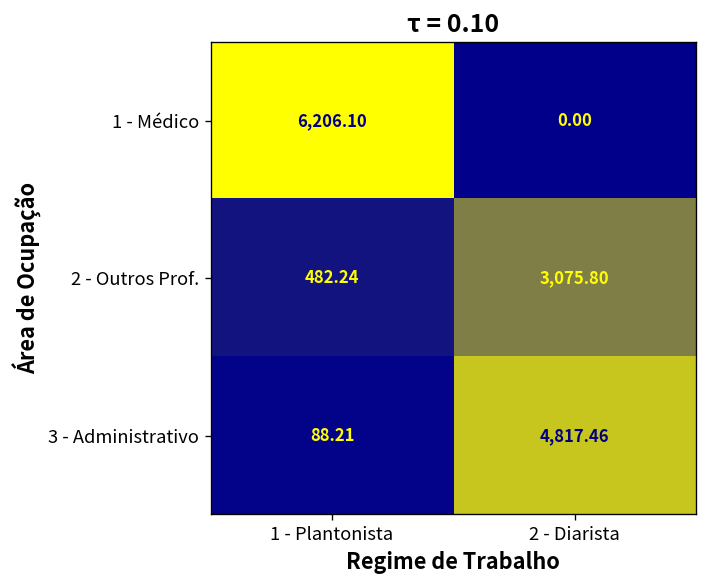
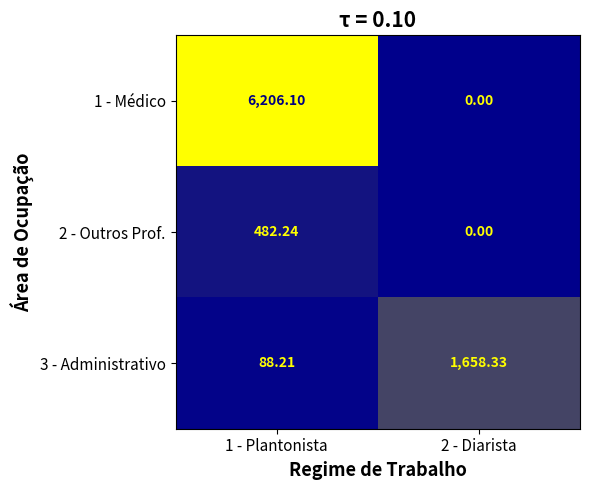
2 - Outros Prof., 2 - Diarista: 3,075.80 -> 0.00
3 - Administrativo, 2 - Diarista: 4,817.46 -> 1,658.33
